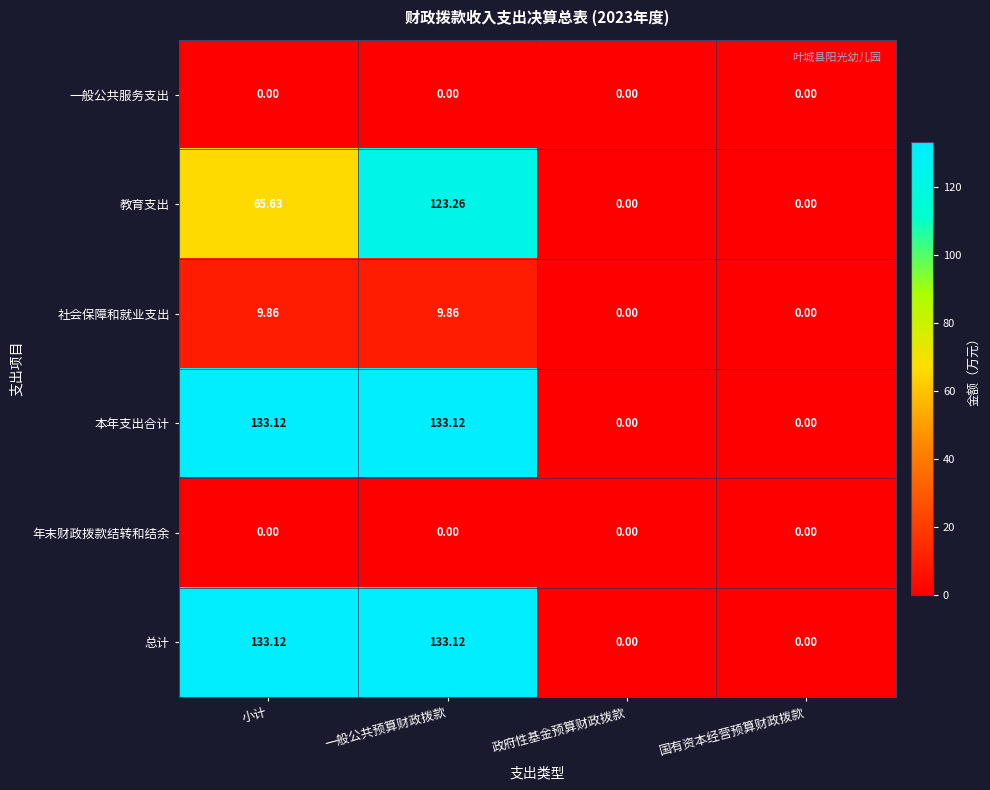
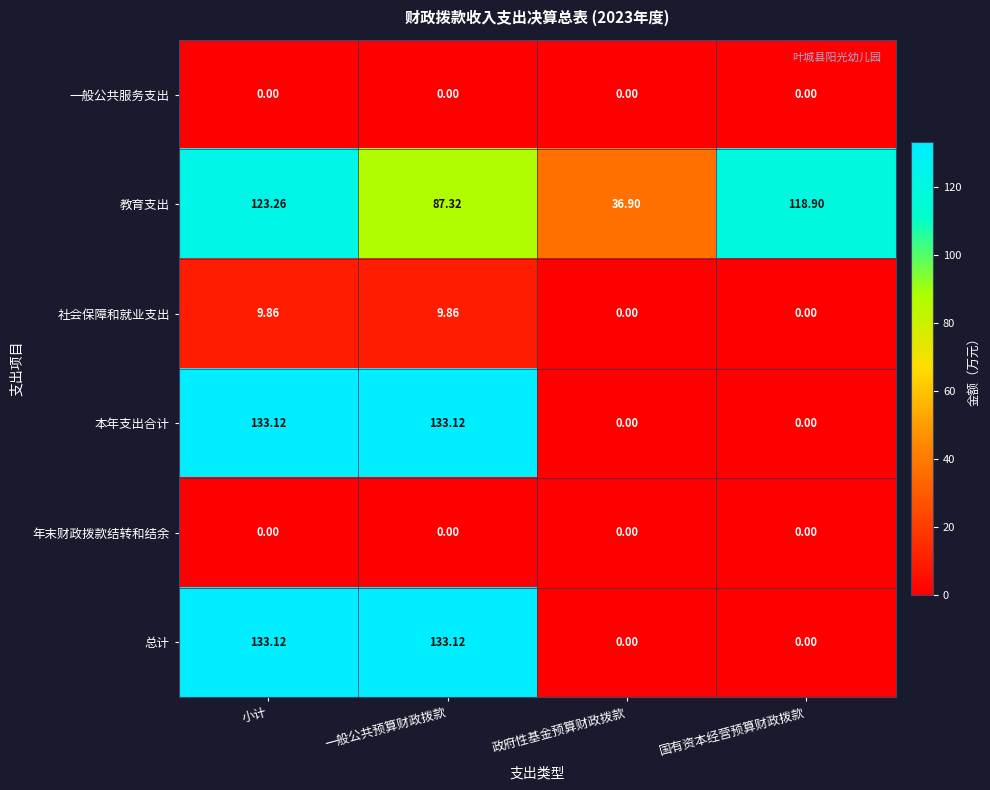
教育支出, 小计: 65.63 -> 123.26
教育支出, 一般公共预算财政拨款: 123.26 -> 87.32
教育支出, 政府性基金预算财政拨款: 0.00 -> 36.90
教育支出, 国有资本经营预算财政拨款: 0.00 -> 118.90
